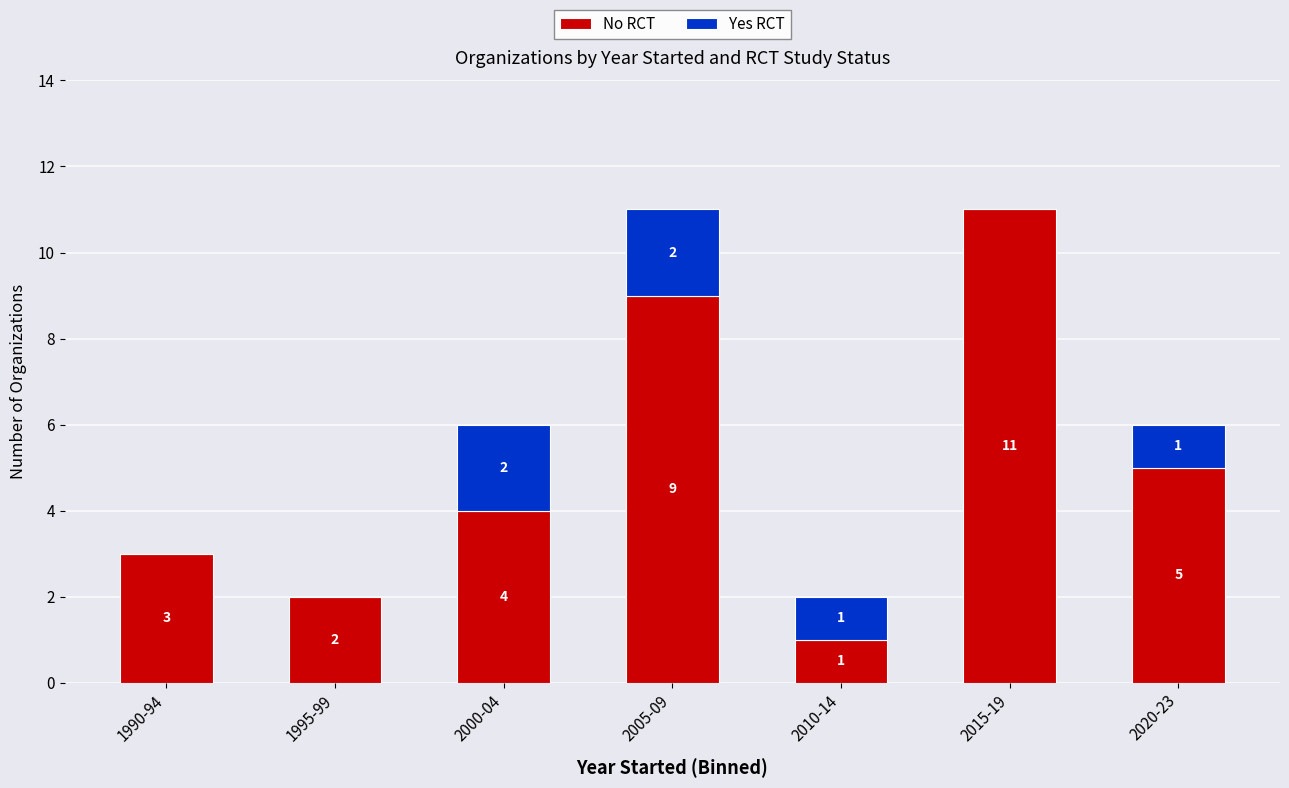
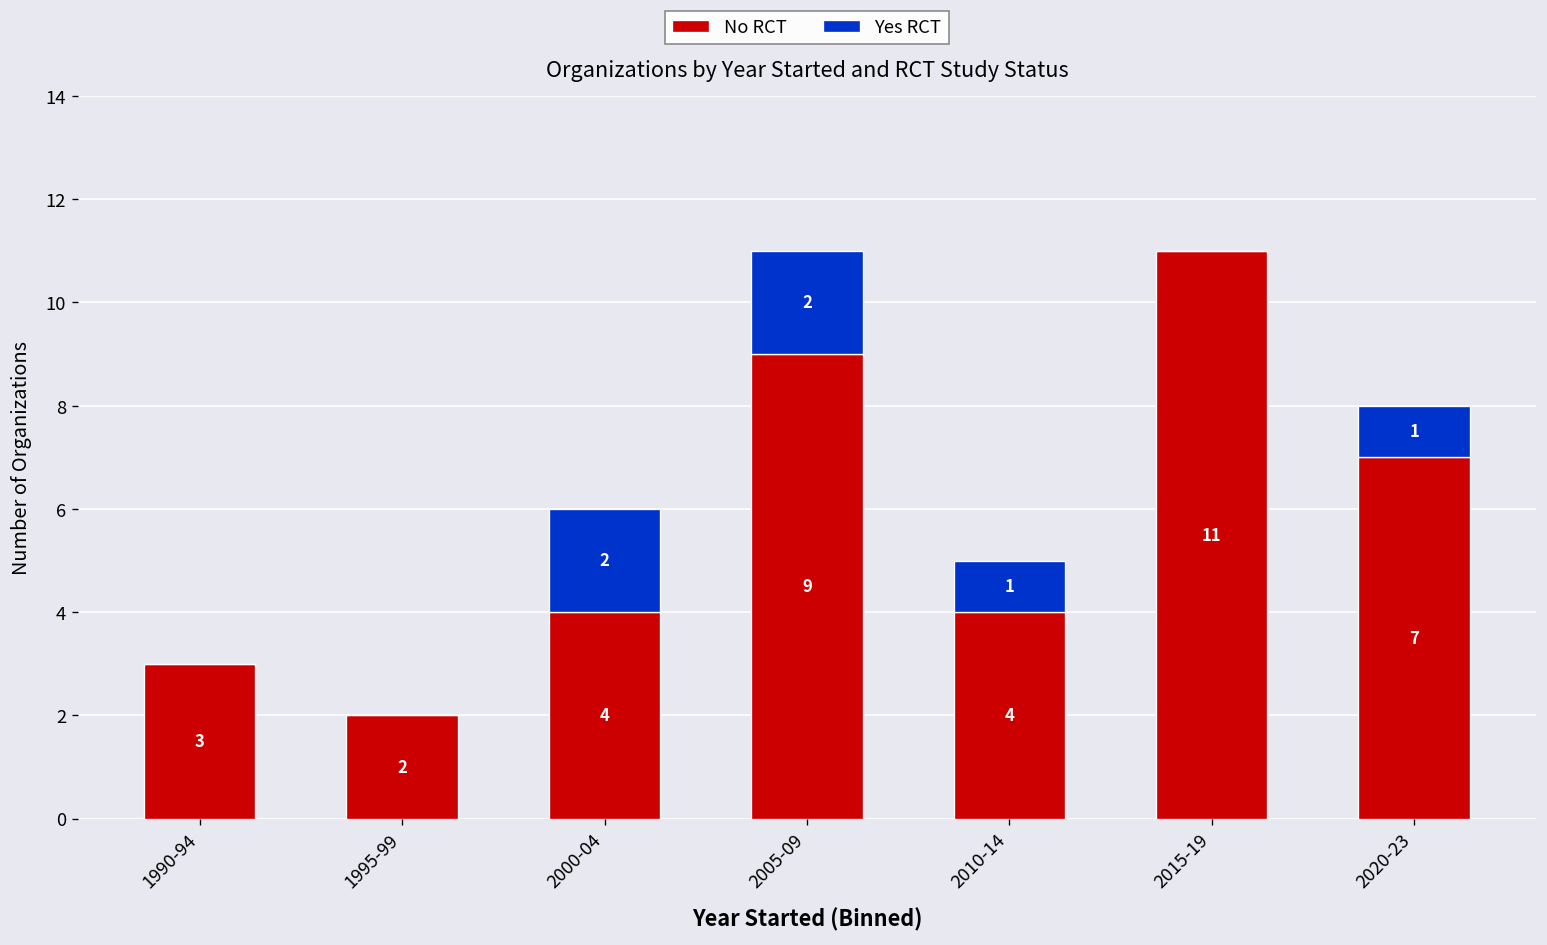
No RCT, 2010-14: 1 -> 4
No RCT, 2020-23: 5 -> 7
